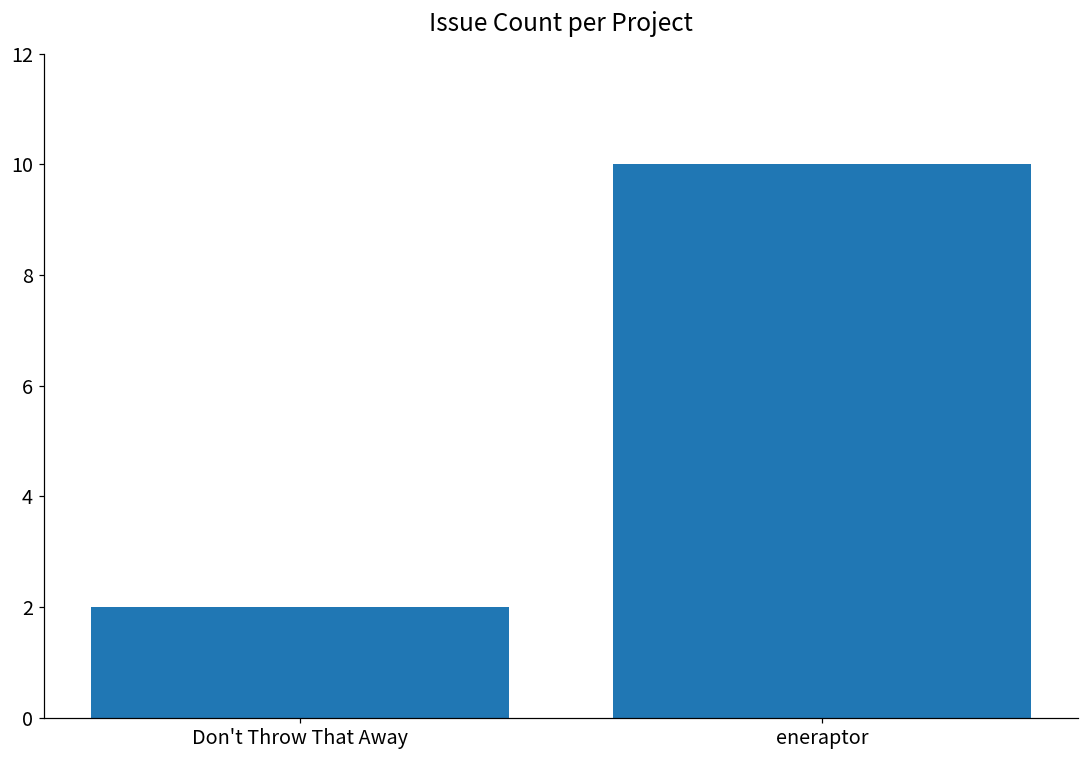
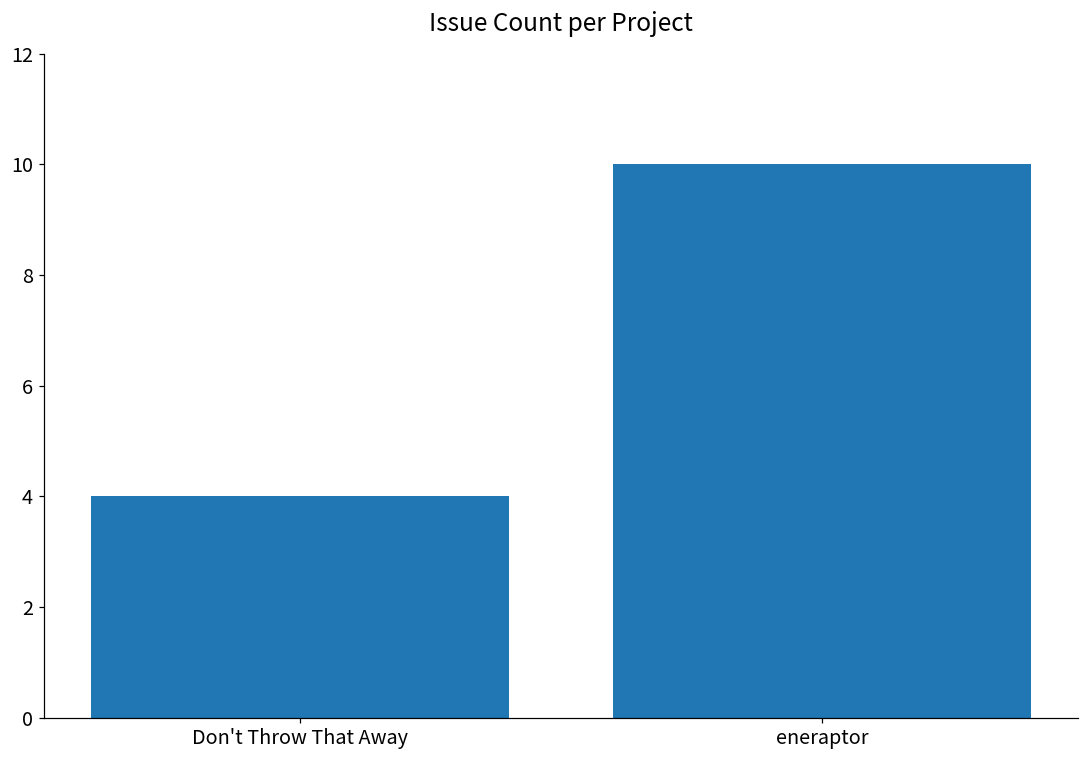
Don't Throw That Away: 2 -> 4
